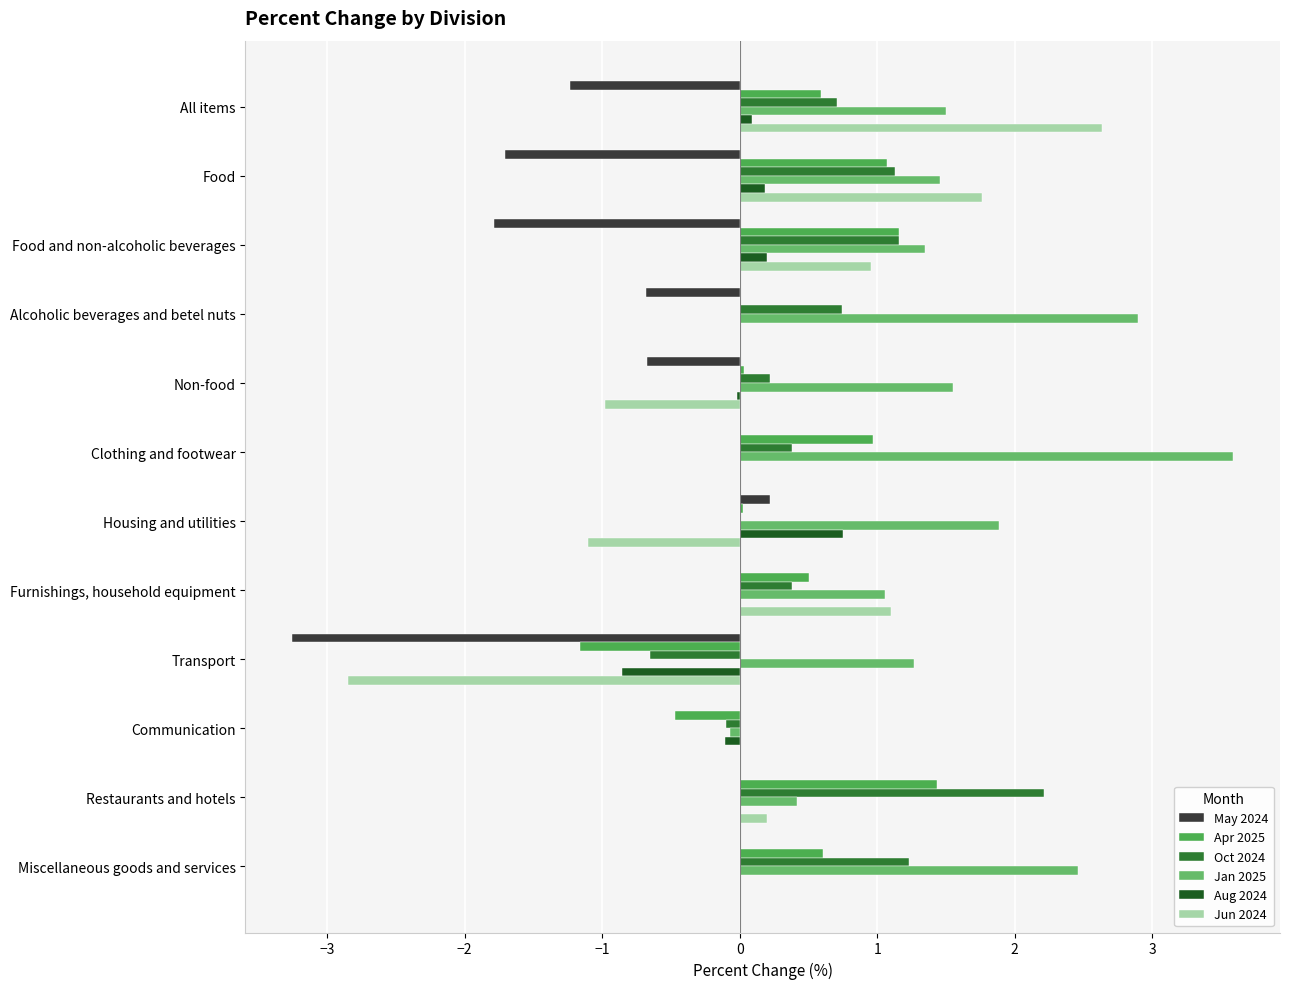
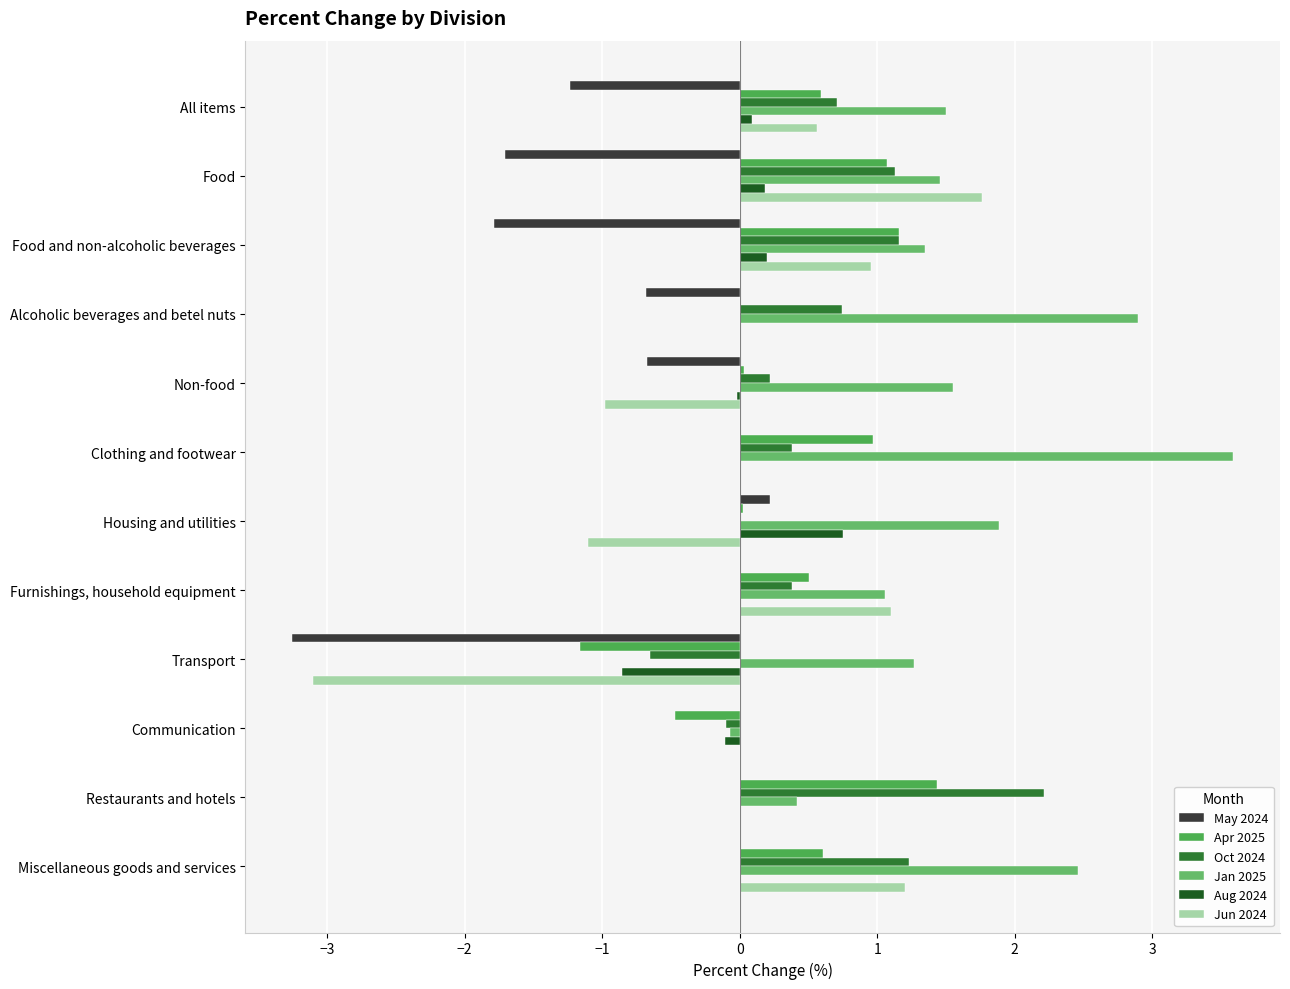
Jun 2024, All items: 2.63 -> 0.56
Jun 2024, Transport: -2.85 -> -3.10
Jun 2024, Restaurants and hotels: 0.2 -> 0.0
Jun 2024, Miscellaneous goods and services: 0.0 -> 1.2
